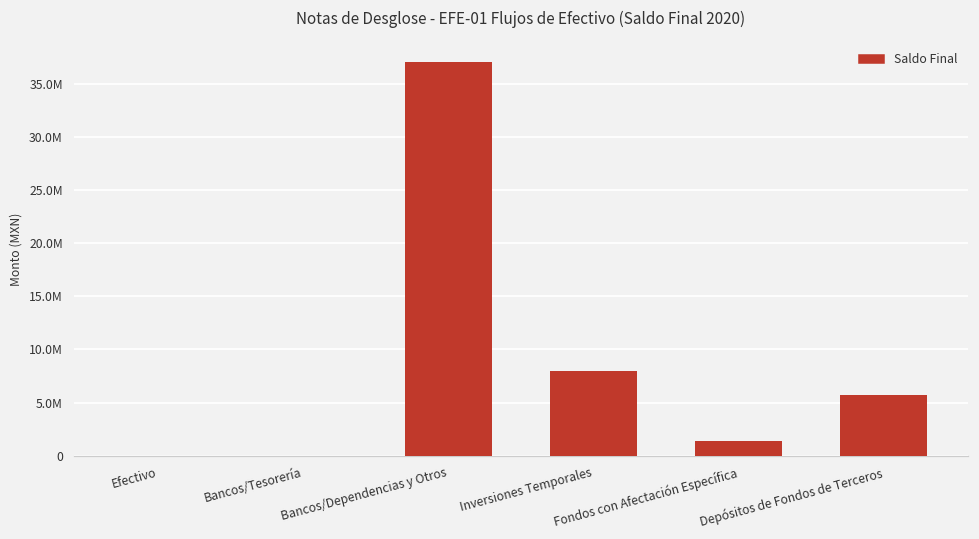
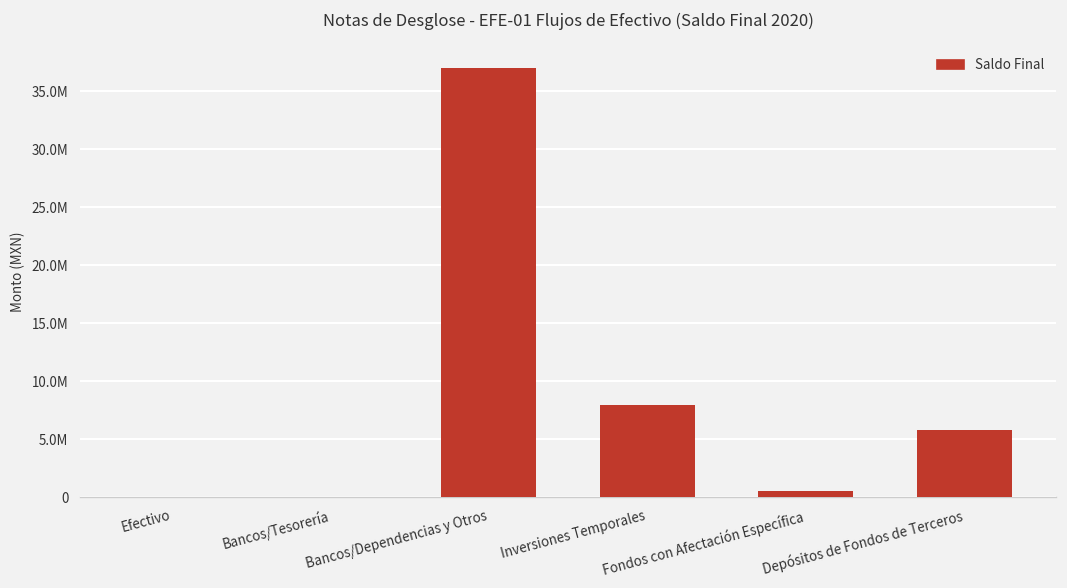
Fondos con Afectación Específica: 1400000 -> 500000
